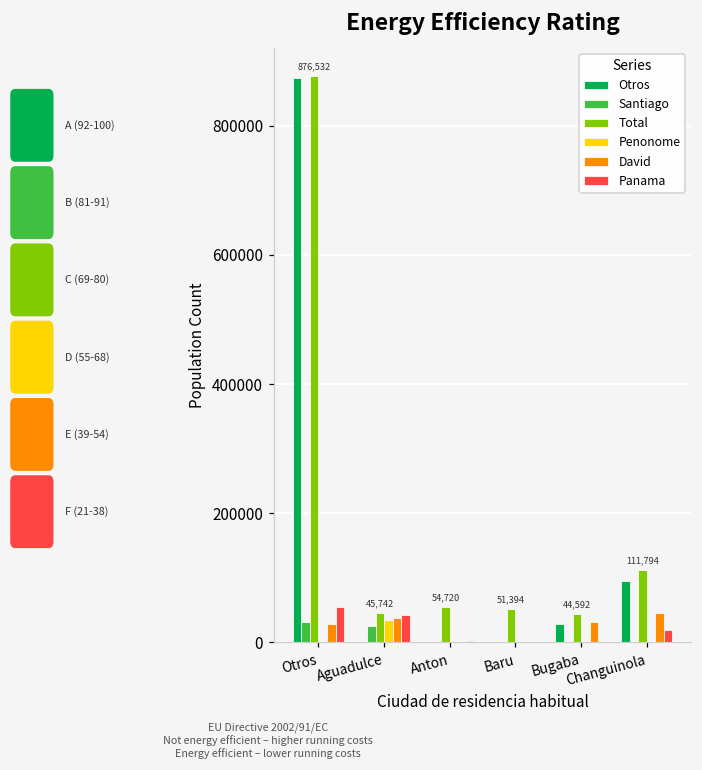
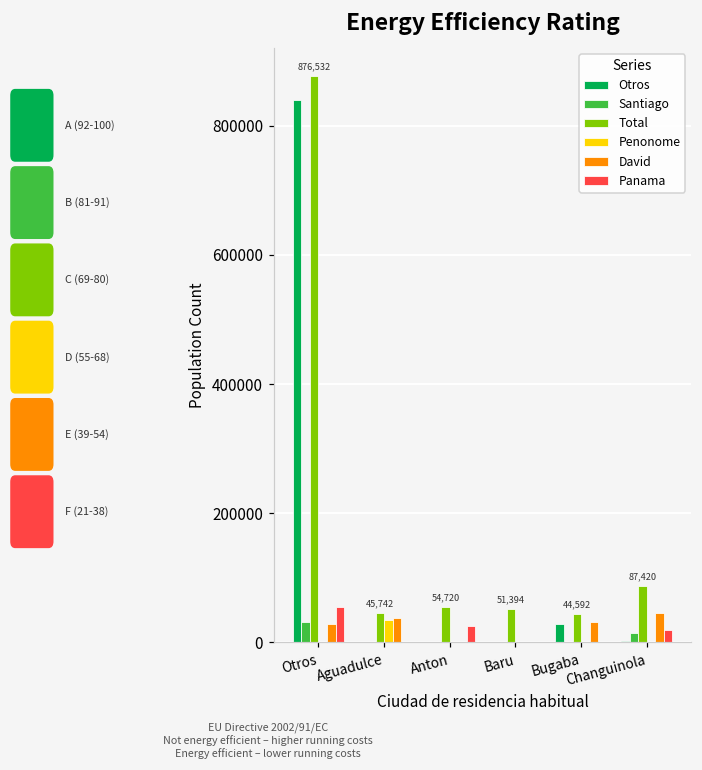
Otros, Otros: 870000 -> 840000
Santiago, Aguadulce: 30000 -> 0
Panama, Aguadulce: 40000 -> 0
Panama, Anton: 0 -> 30000
Otros, Changuinola: 100000 -> 0
Santiago, Changuinola: 0 -> 10000
Total, Changuinola: 111,794 -> 87,420
